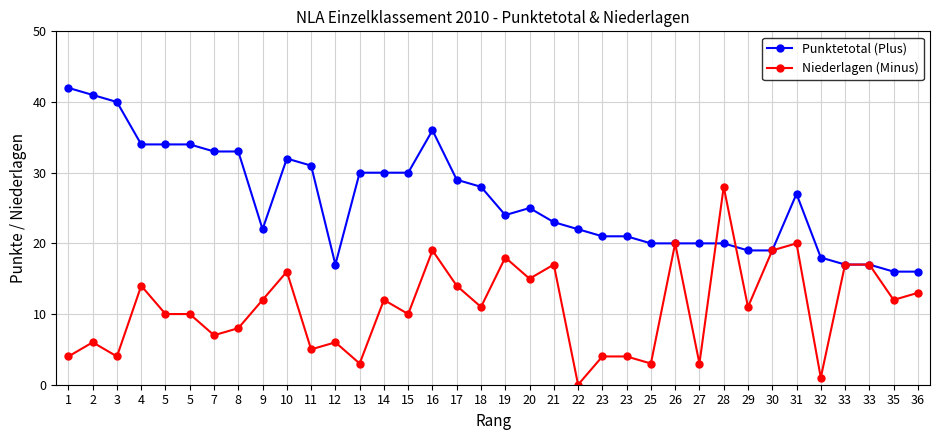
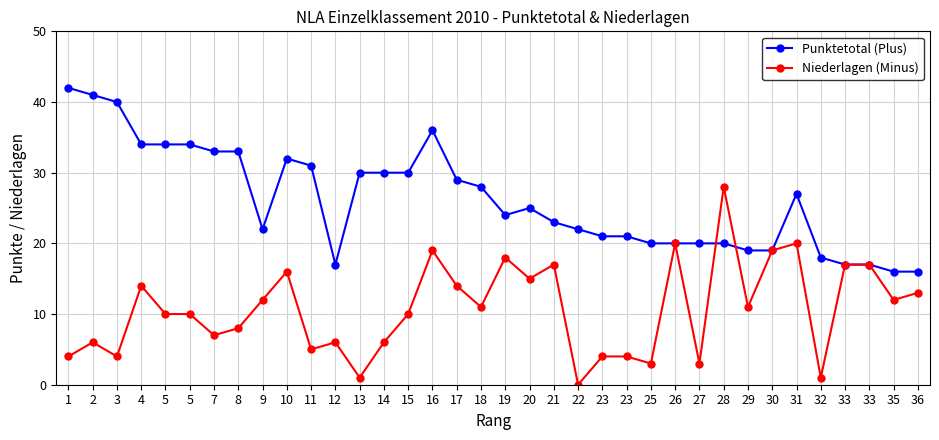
Niederlagen (Minus), 13: 3 -> 1
Niederlagen (Minus), 14: 12 -> 6
